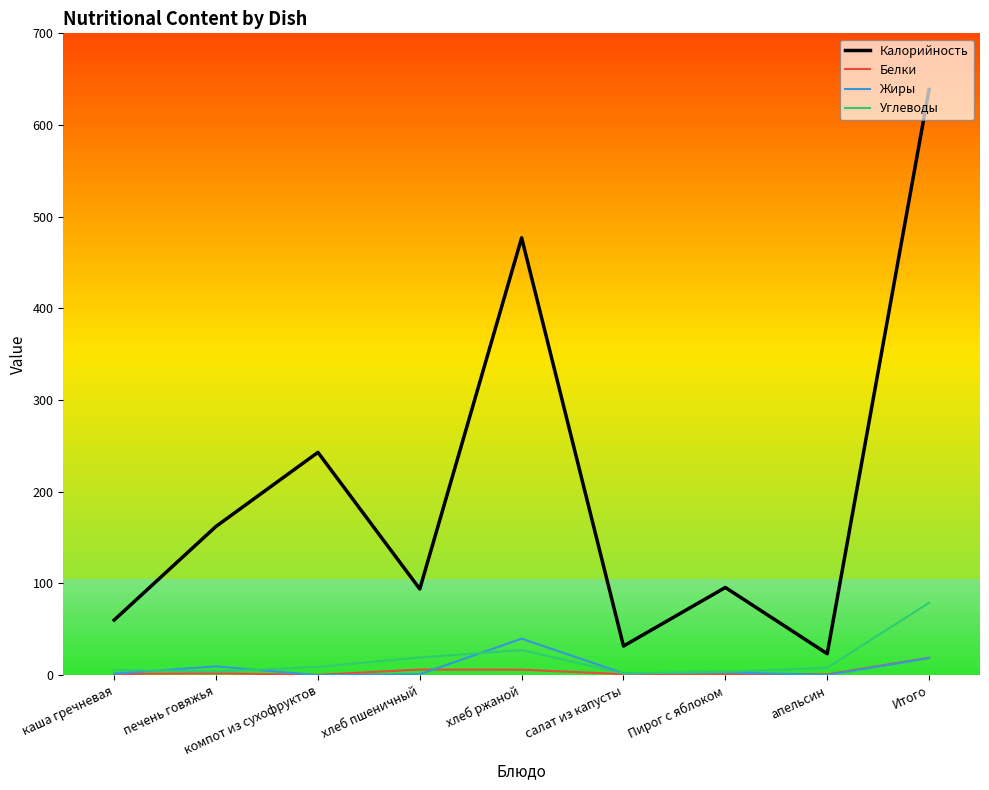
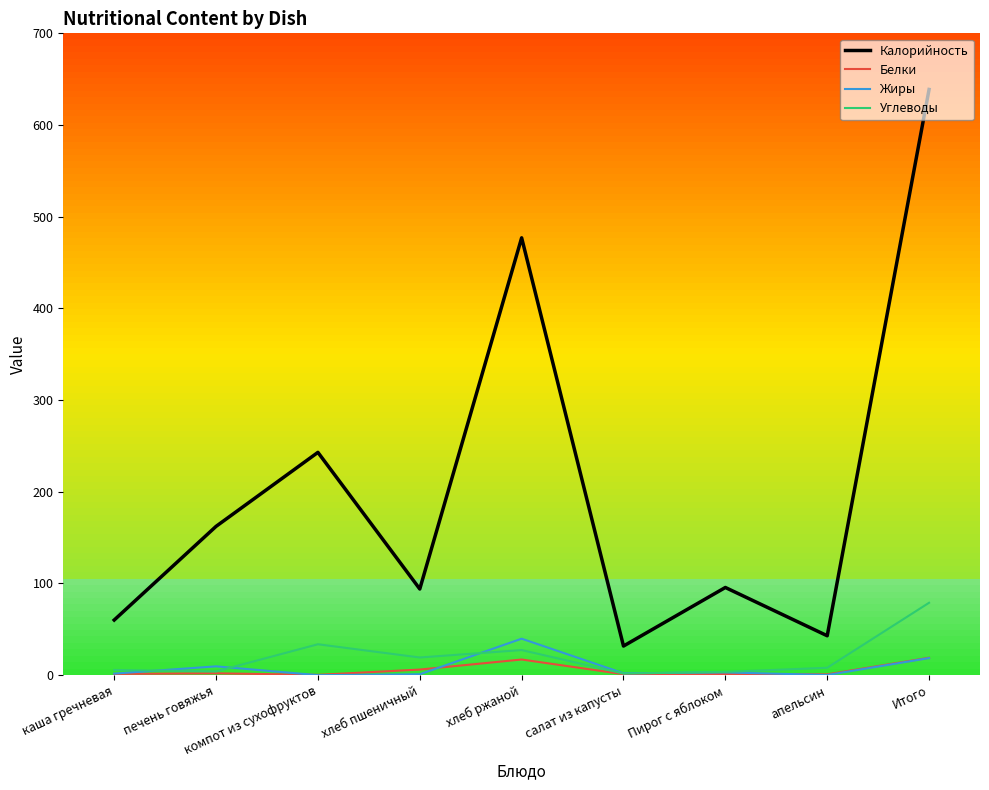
Углеводы, компот из сухофруктов: 10 -> 30
Белки, хлеб ржаной: 10 -> 20
Калорийность, апельсин: 20 -> 40
